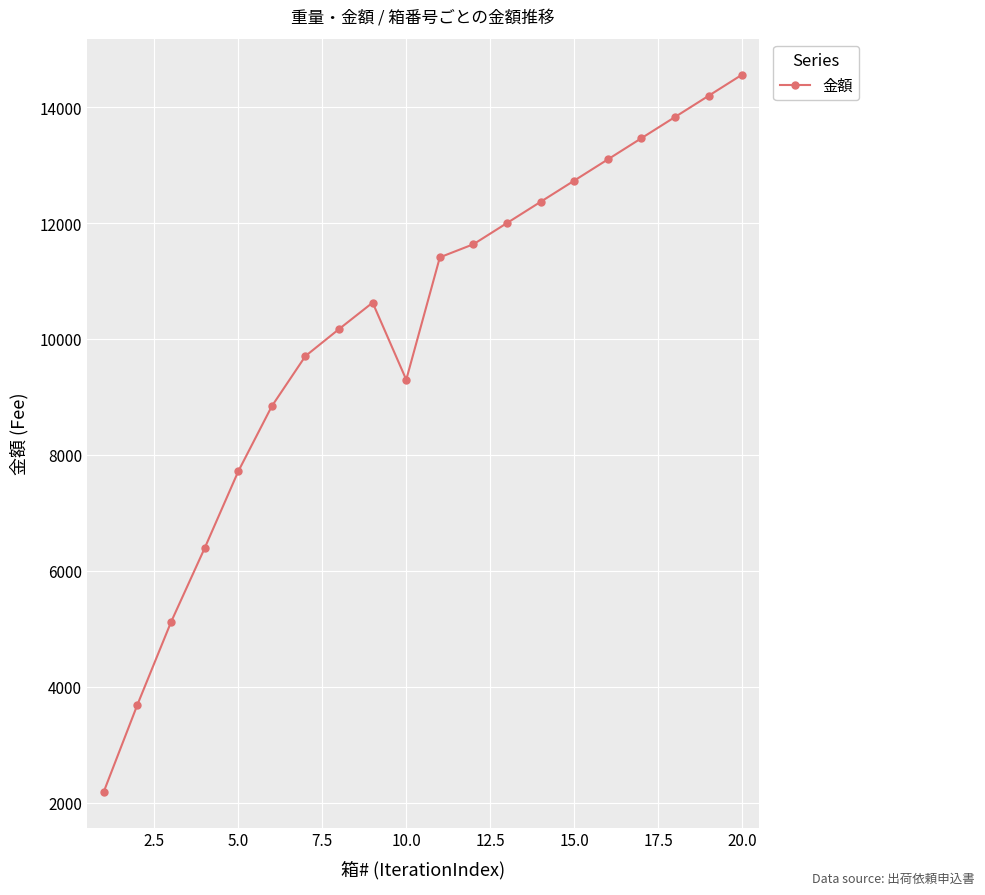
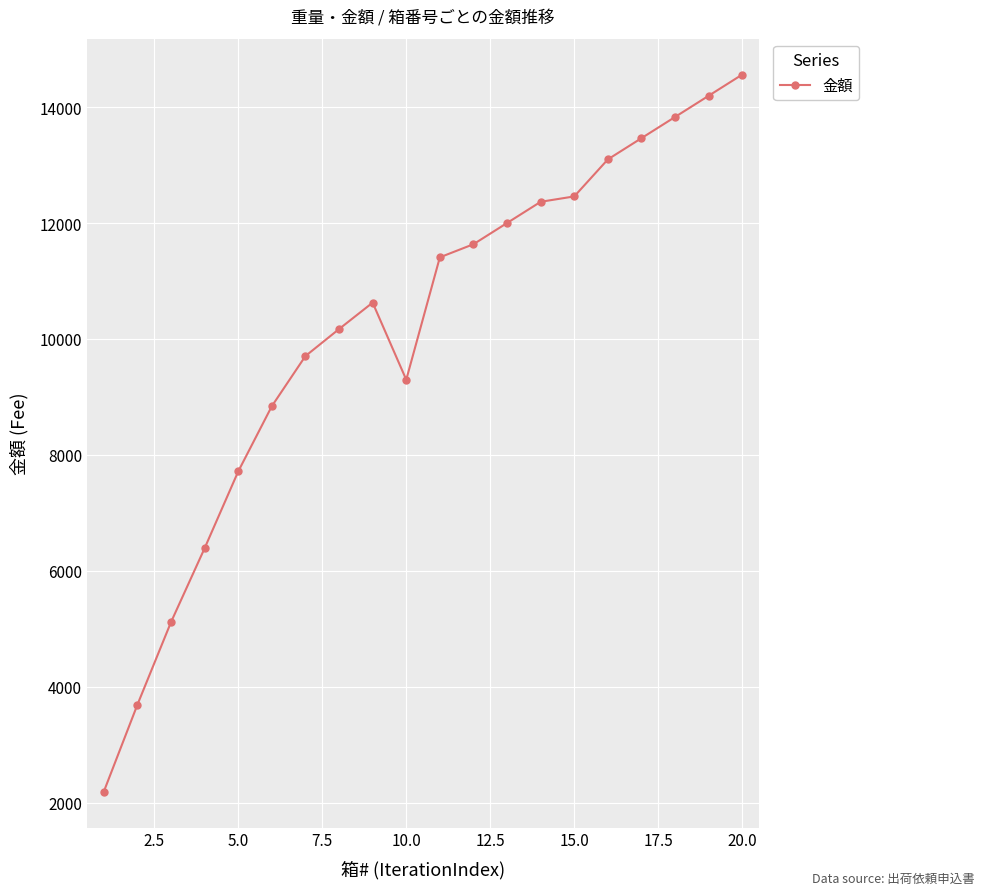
15.0: 12700 -> 12500
